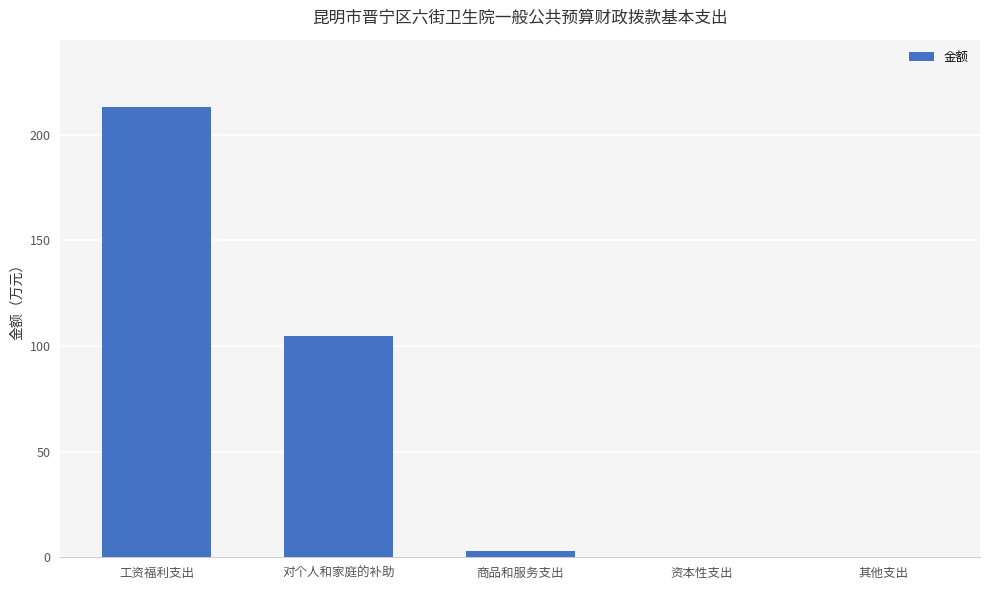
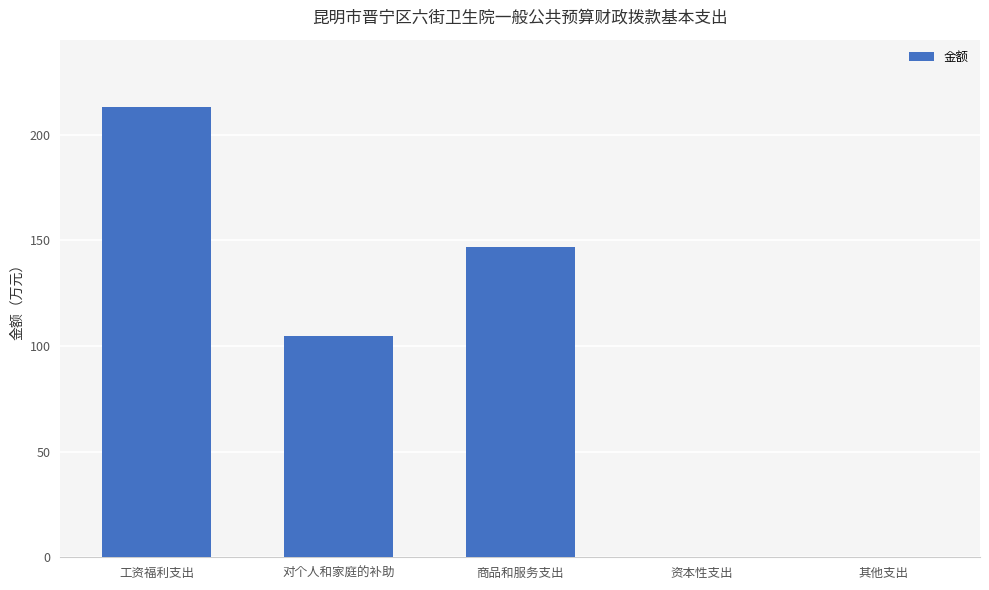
商品和服务支出: 3 -> 147
